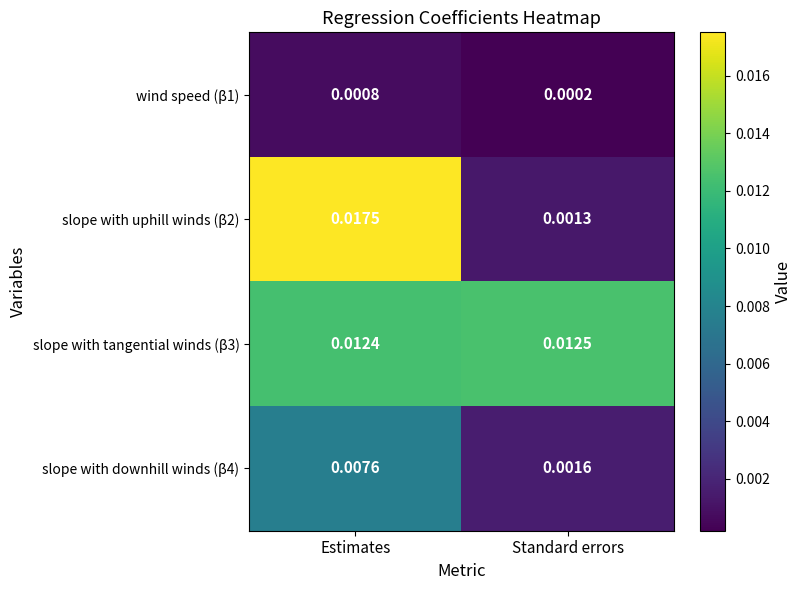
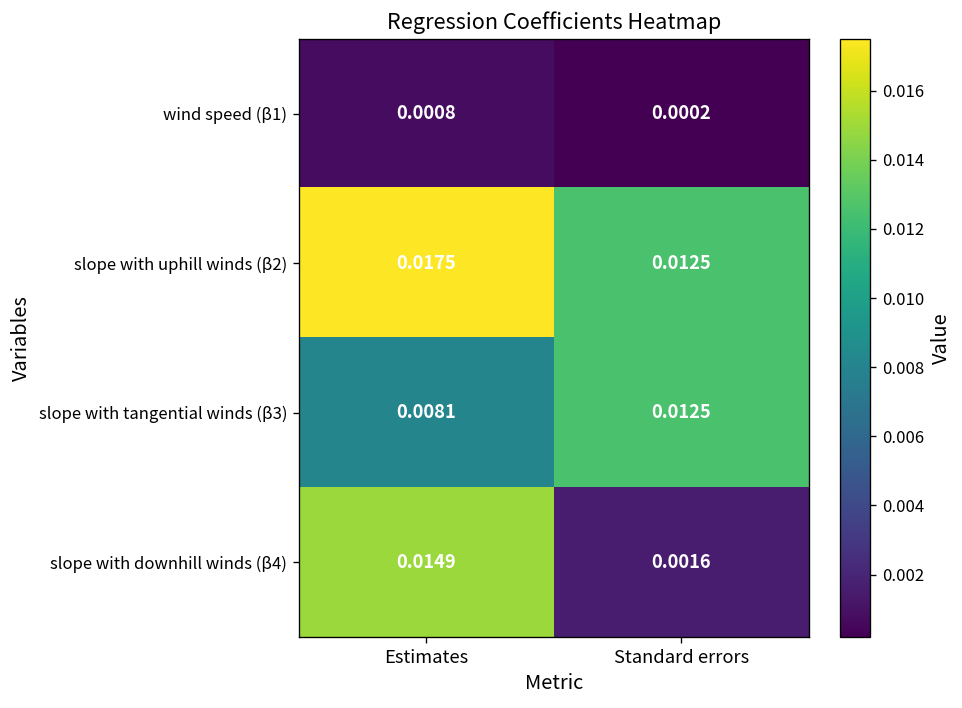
slope with uphill winds (β2), Standard errors: 0.0013 -> 0.0125
slope with tangential winds (β3), Estimates: 0.0124 -> 0.0081
slope with downhill winds (β4), Estimates: 0.0076 -> 0.0149
